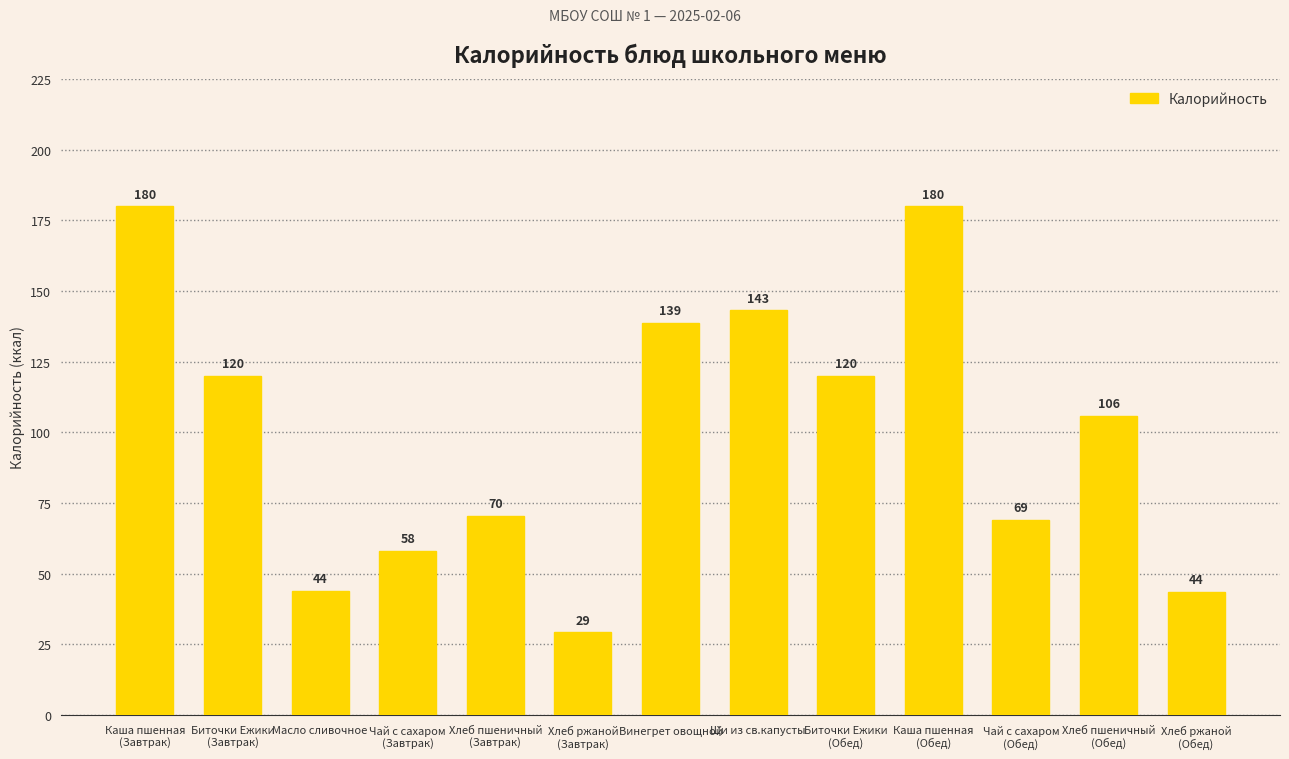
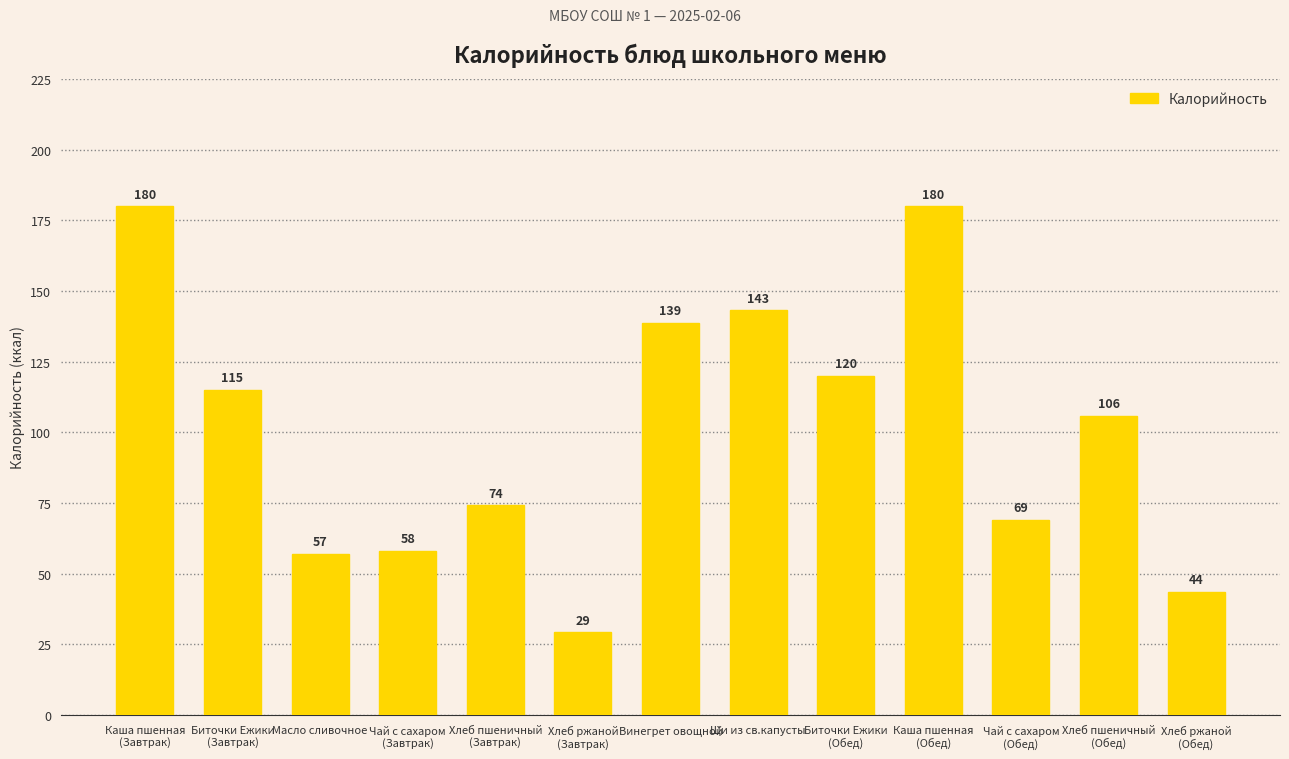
Биточки Ежики (Завтрак): 120 -> 115
Масло сливочное: 44 -> 57
Хлеб пшеничный (Завтрак): 70 -> 74
